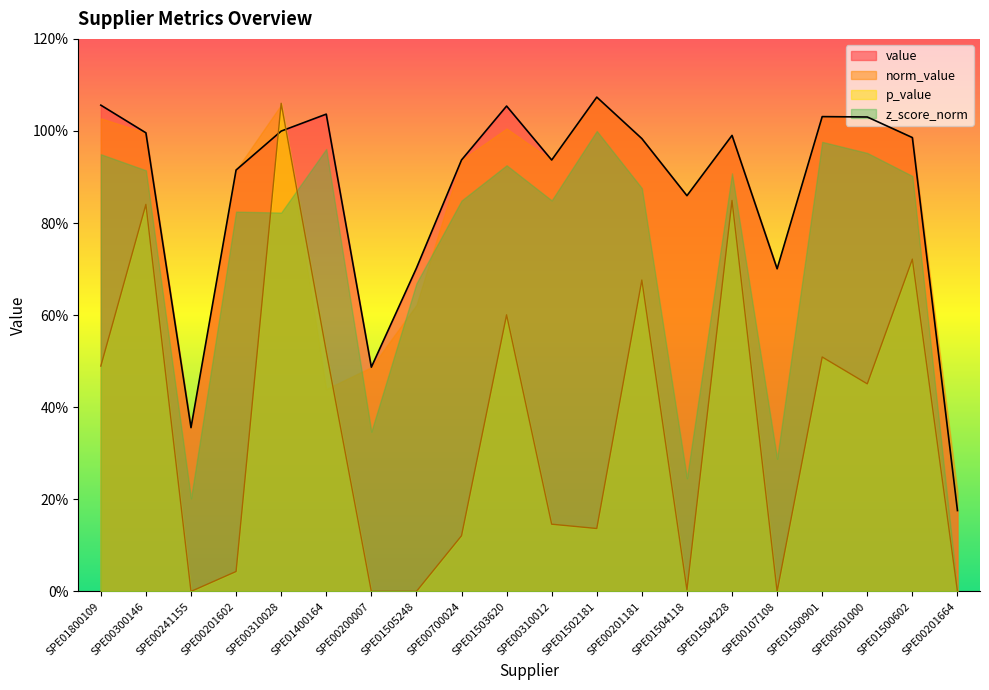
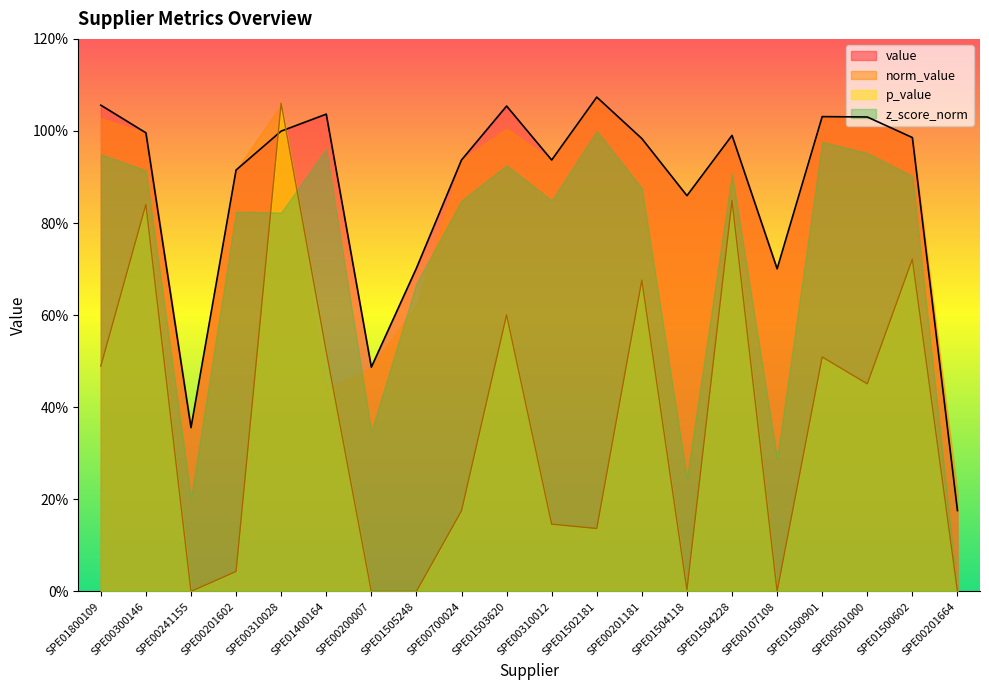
p_value, SPE00700024: 12% -> 18%
